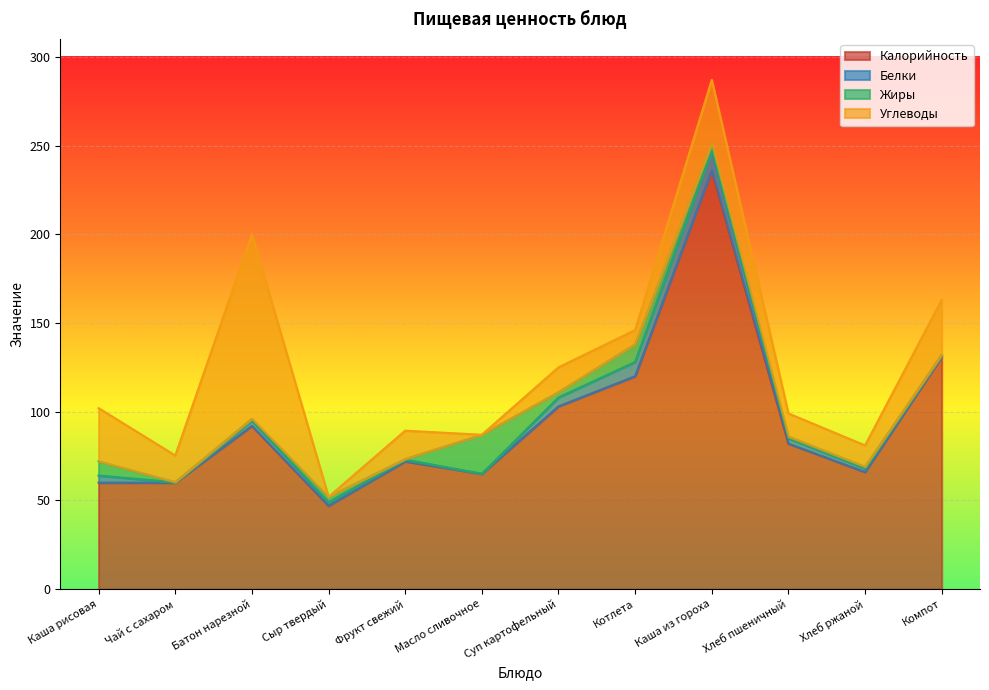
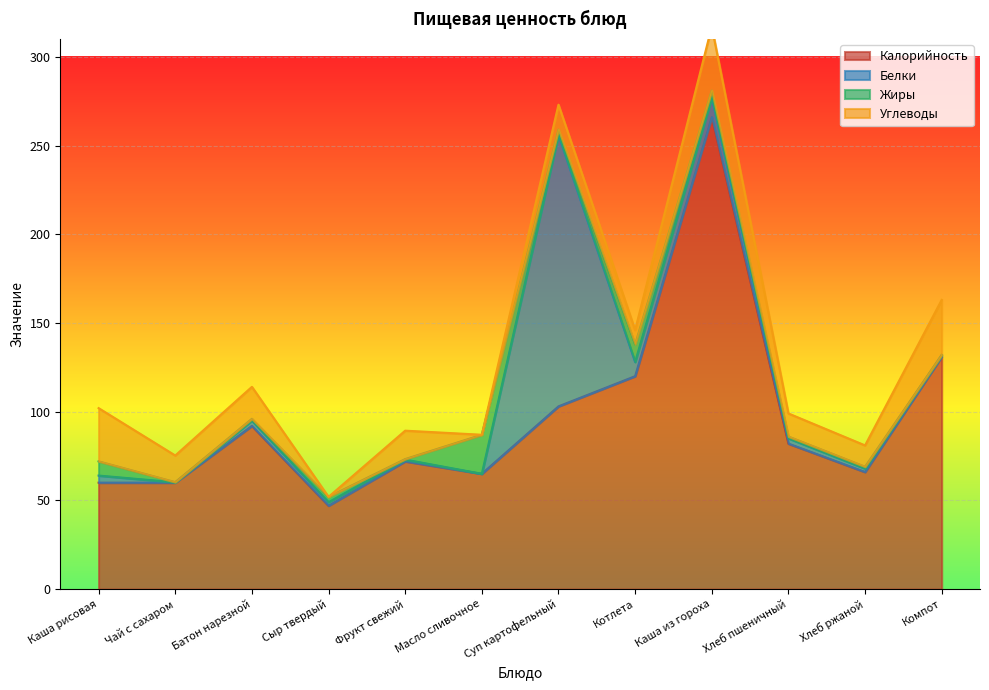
Углеводы, Батон нарезной: 104 -> 18
Белки, Суп картофельный: 5 -> 153
Калорийность, Каша из гороха: 236 -> 266
